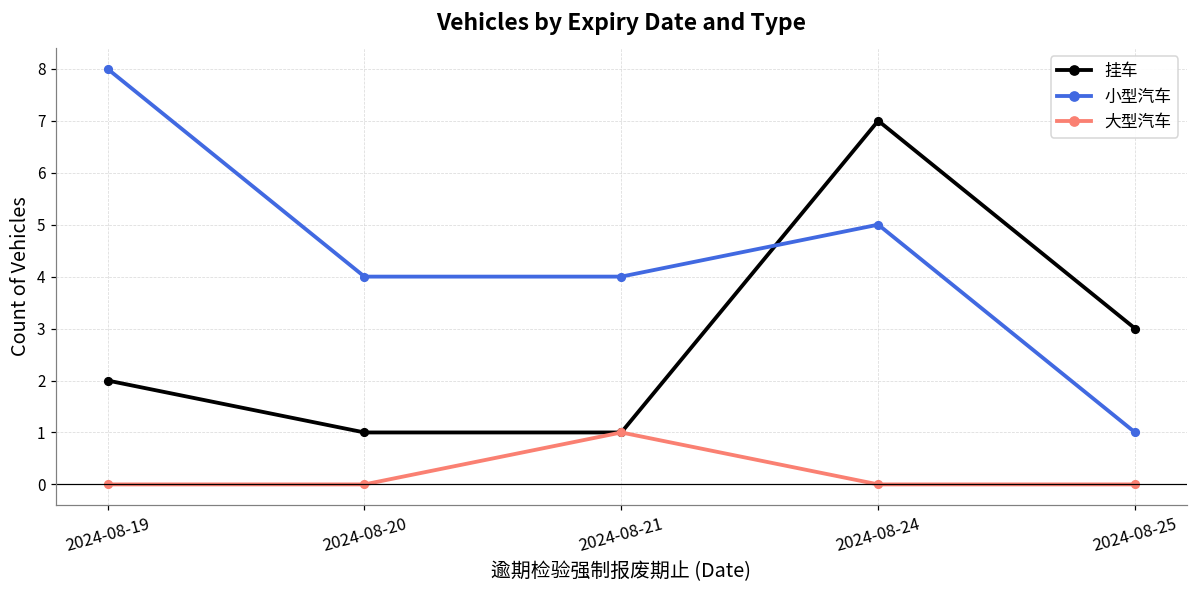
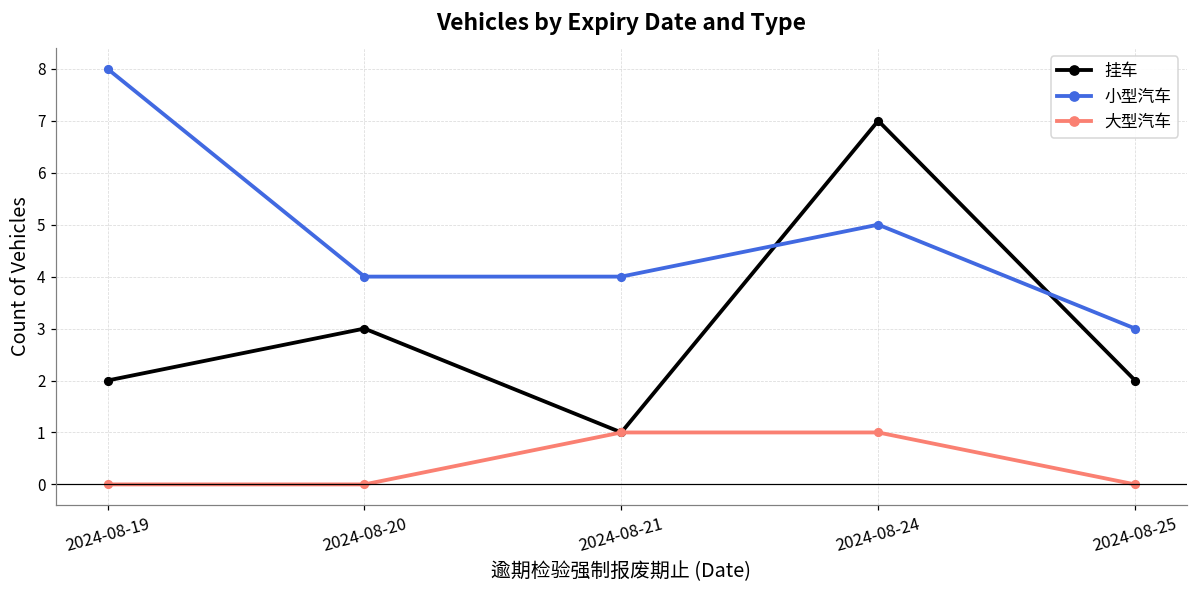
挂车, 2024-08-20: 1 -> 3
大型汽车, 2024-08-24: 0 -> 1
挂车, 2024-08-25: 3 -> 2
小型汽车, 2024-08-25: 1 -> 3
